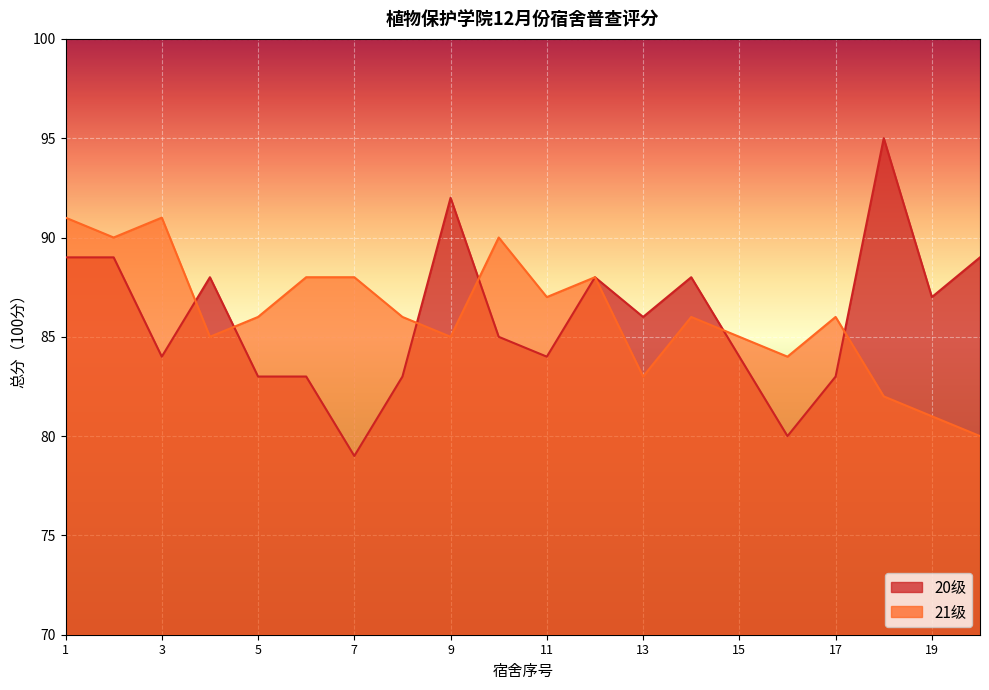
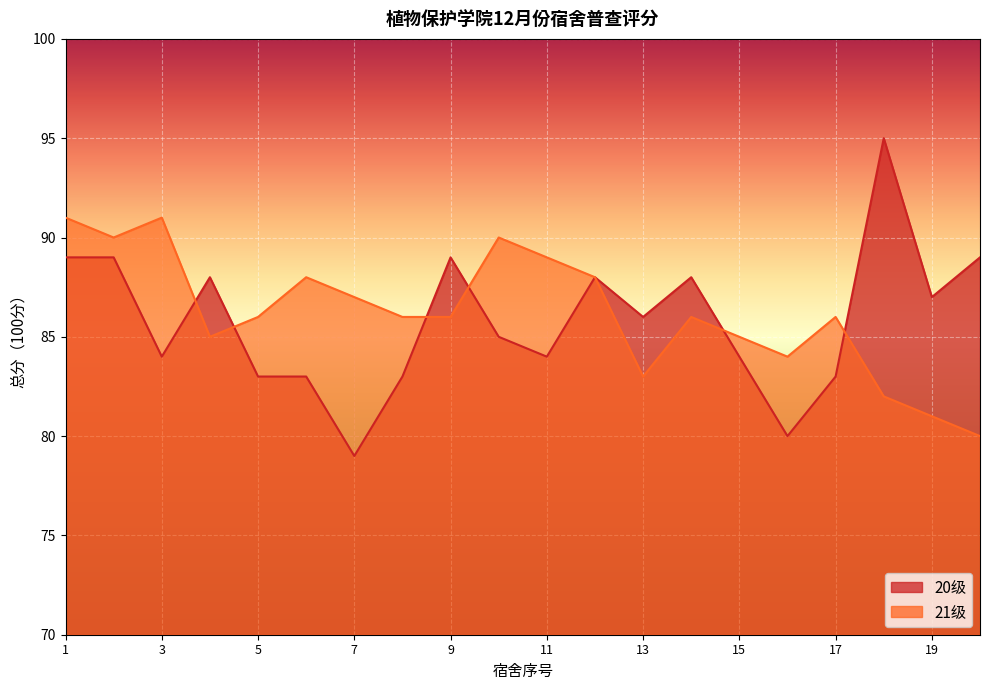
21级, 7: 88 -> 87
20级, 9: 92 -> 89
21级, 9: 85 -> 86
21级, 11: 87 -> 89
